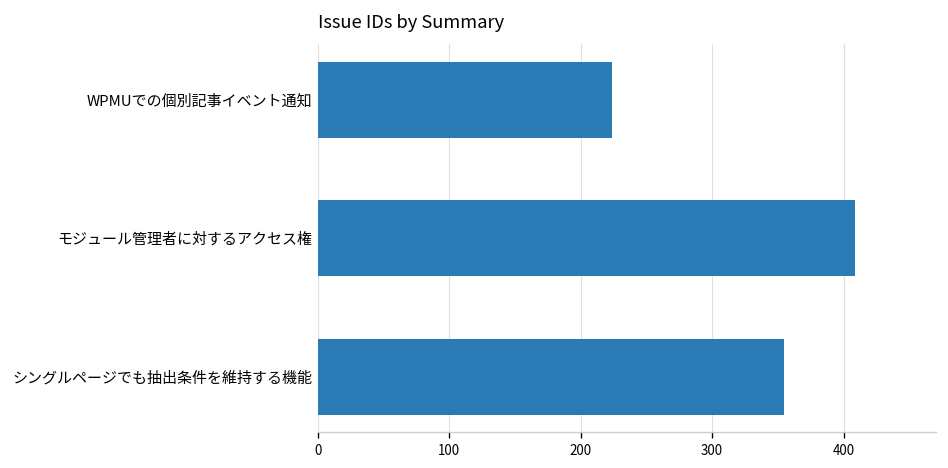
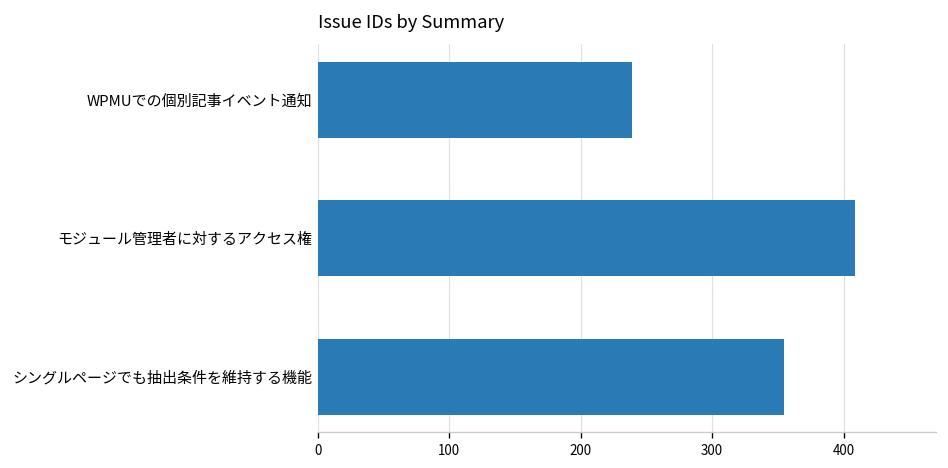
WPMUでの個別記事イベント通知: 224 -> 239
